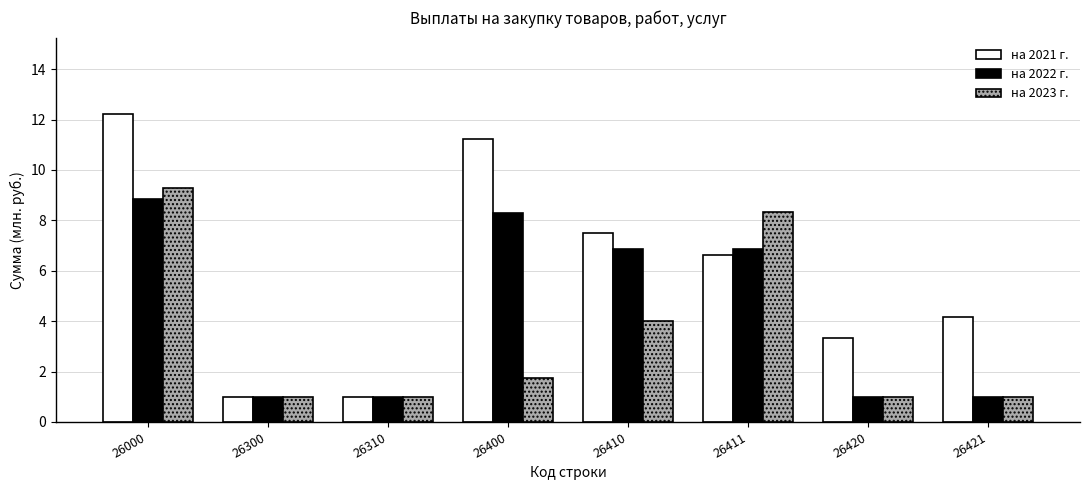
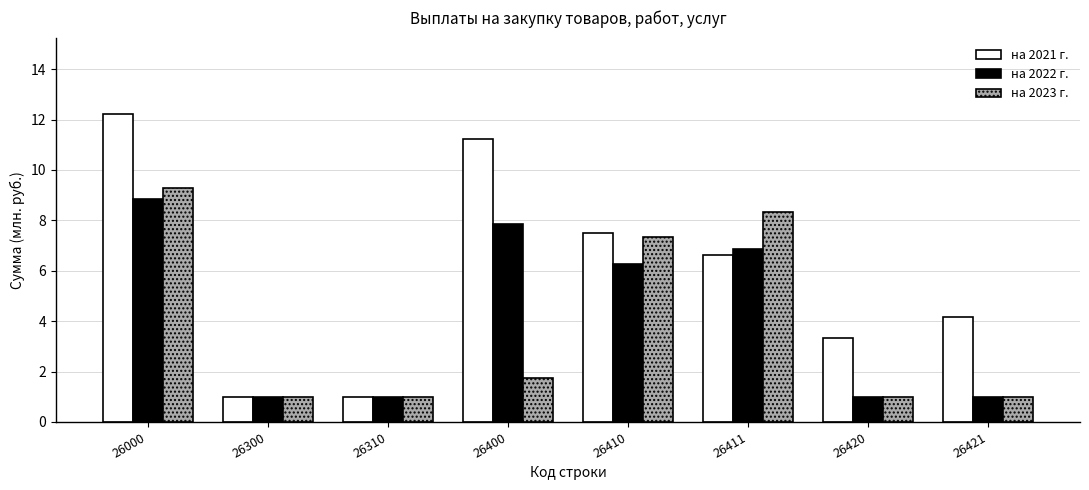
на 2022 г., 26400: 8.3 -> 7.9
на 2022 г., 26410: 6.9 -> 6.3
на 2023 г., 26410: 4.0 -> 7.3
